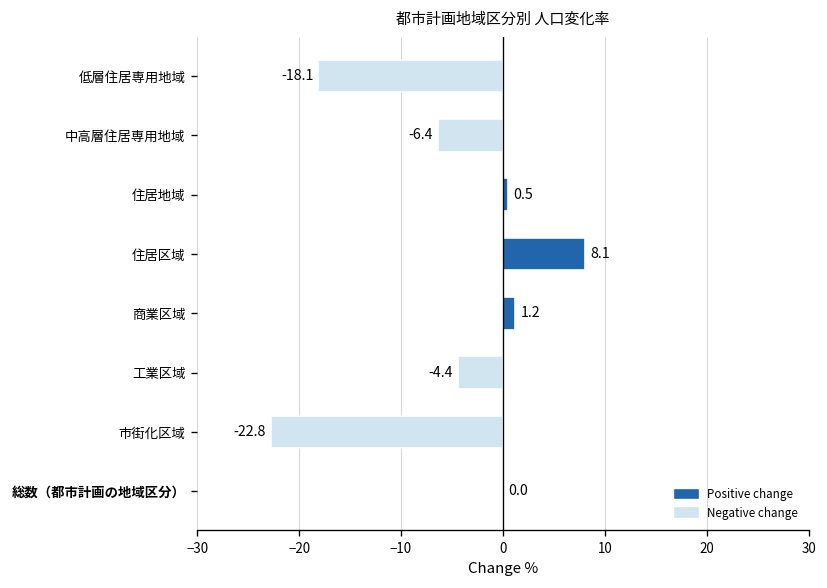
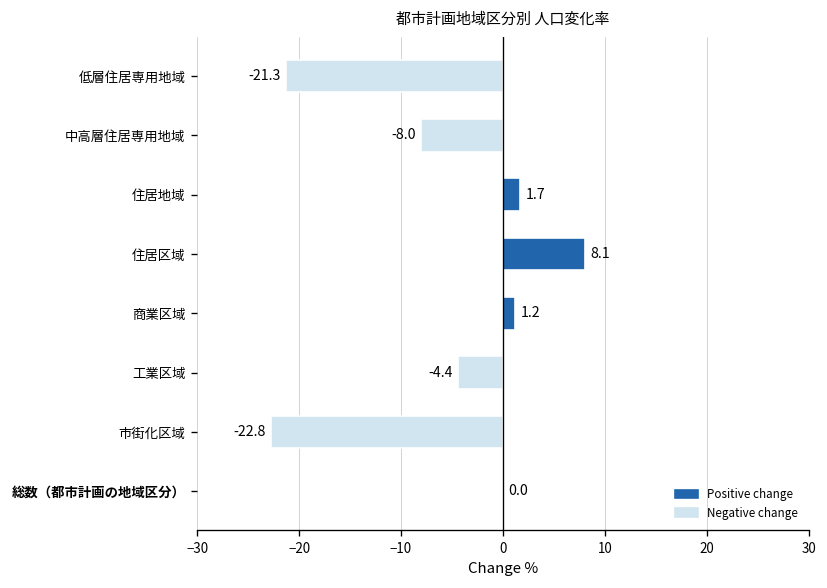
低層住居専用地域: -18.1 -> -21.3
中高層住居専用地域: -6.4 -> -8.0
住居地域: 0.5 -> 1.7
